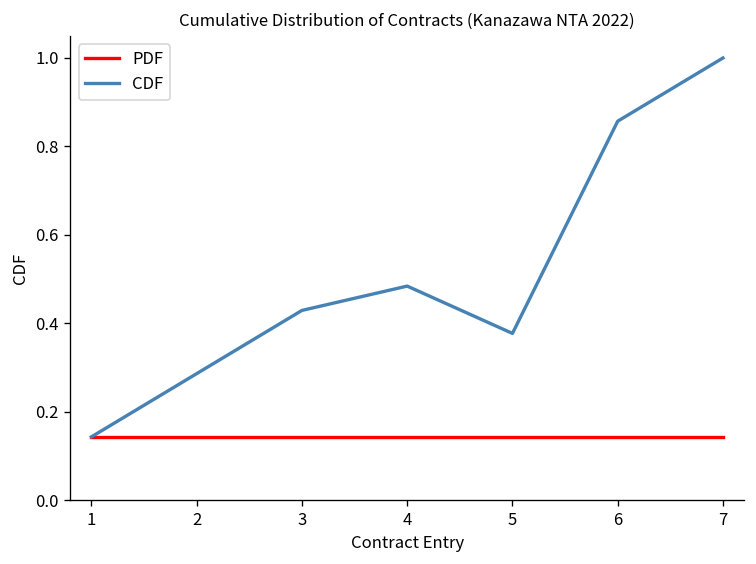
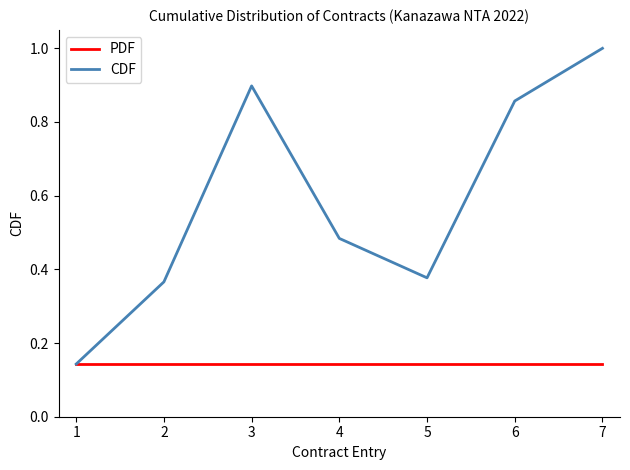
CDF, 2: 0.29 -> 0.37
CDF, 3: 0.43 -> 0.90
